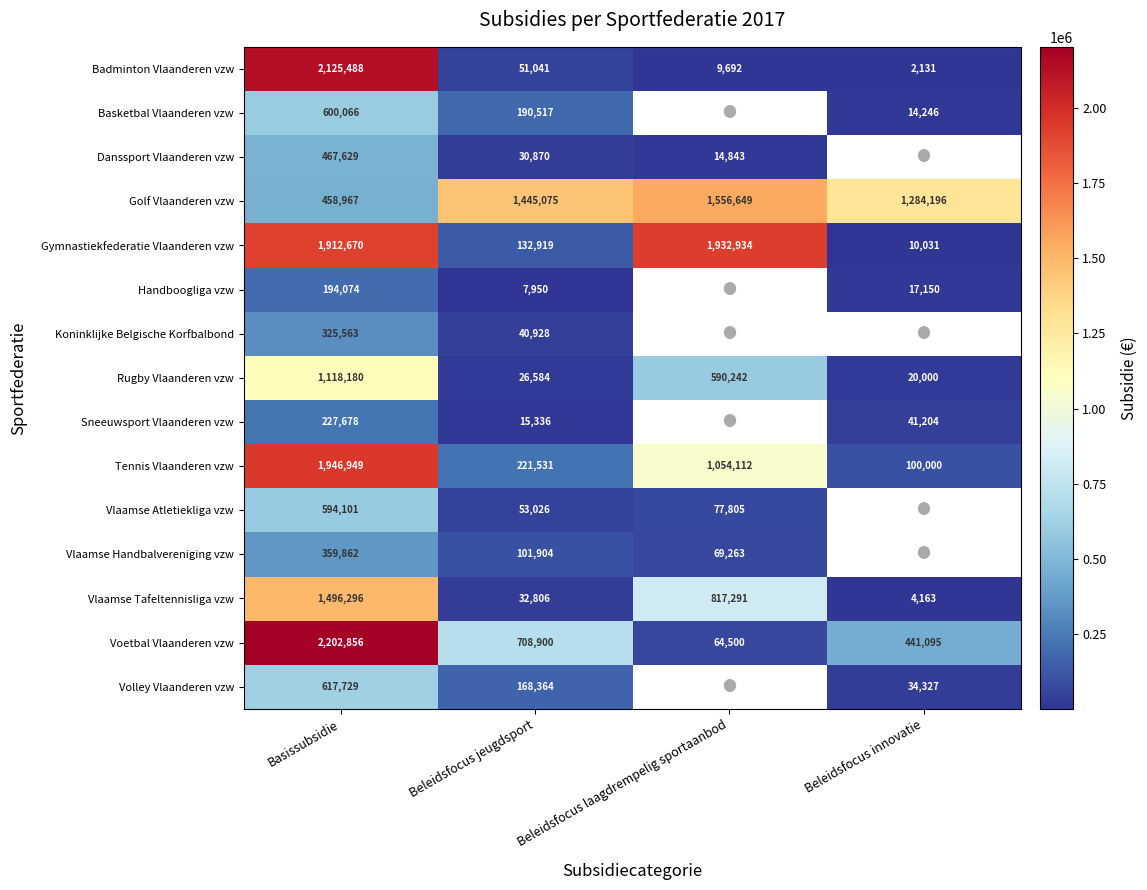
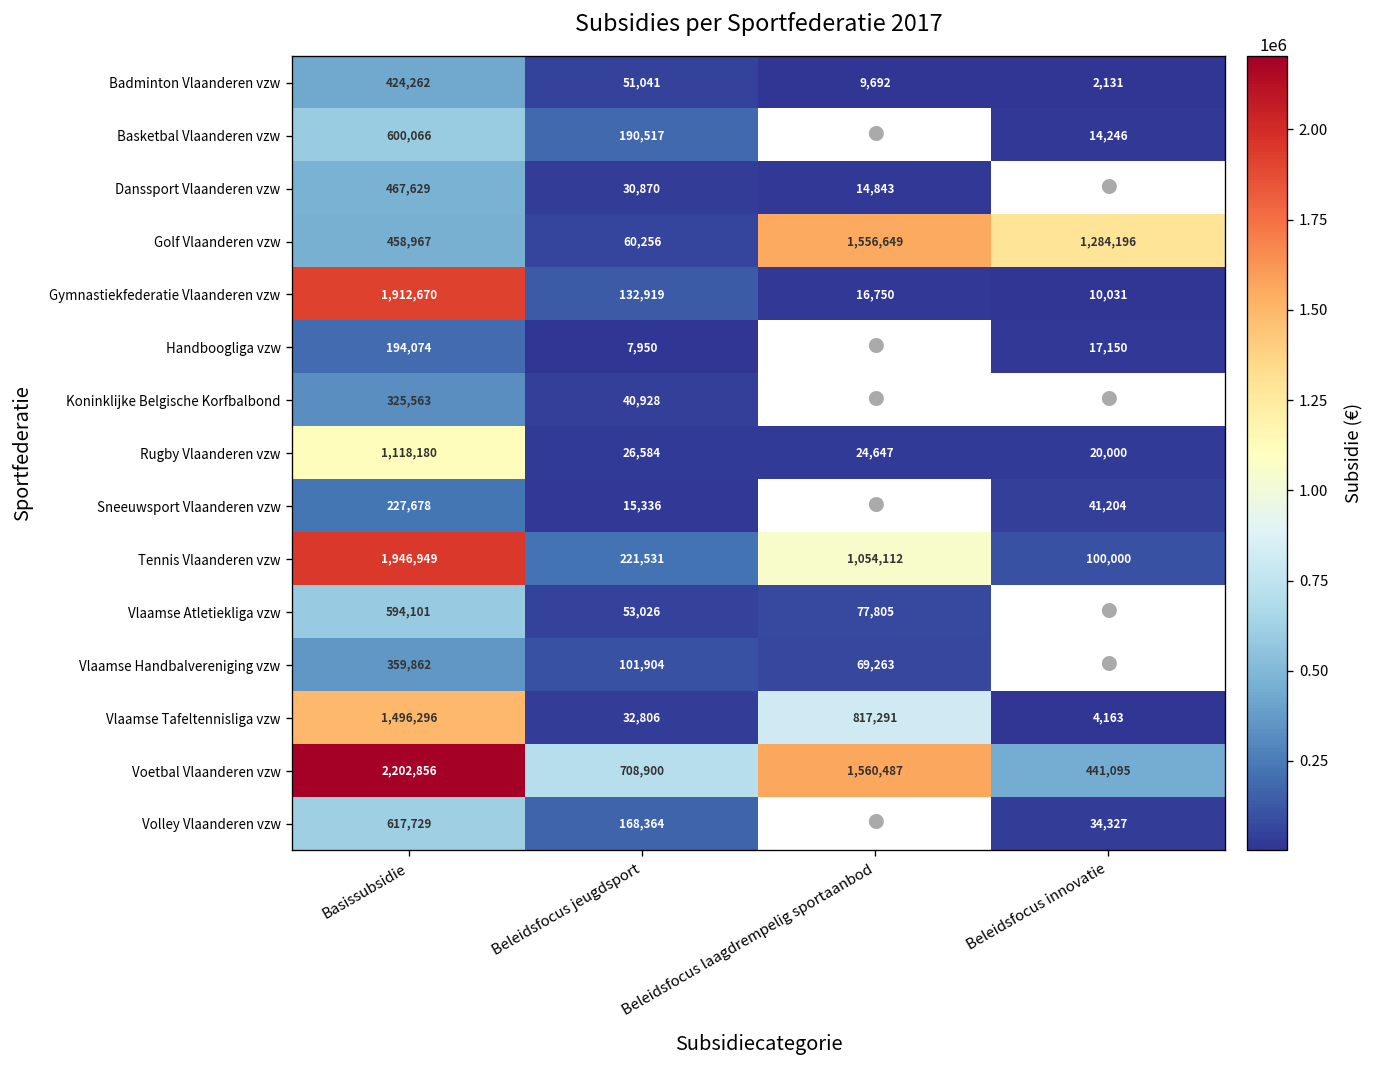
Badminton Vlaanderen vzw, Basissubsidie: 2,125,488 -> 424,262
Golf Vlaanderen vzw, Beleidsfocus jeugdsport: 1,445,075 -> 60,256
Gymnastiekfederatie Vlaanderen vzw, Beleidsfocus laagdrempelig sportaanbod: 1,932,934 -> 16,750
Rugby Vlaanderen vzw, Beleidsfocus laagdrempelig sportaanbod: 590,242 -> 24,647
Voetbal Vlaanderen vzw, Beleidsfocus laagdrempelig sportaanbod: 64,500 -> 1,560,487
